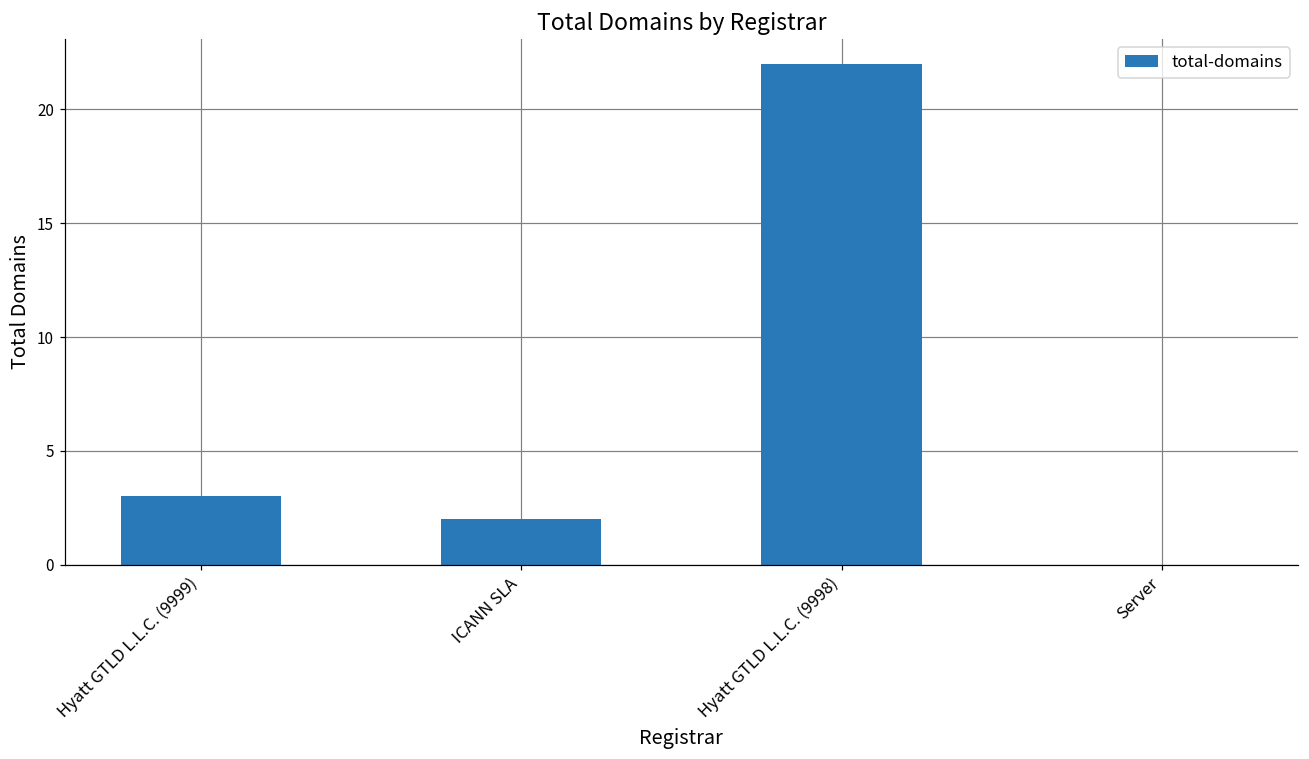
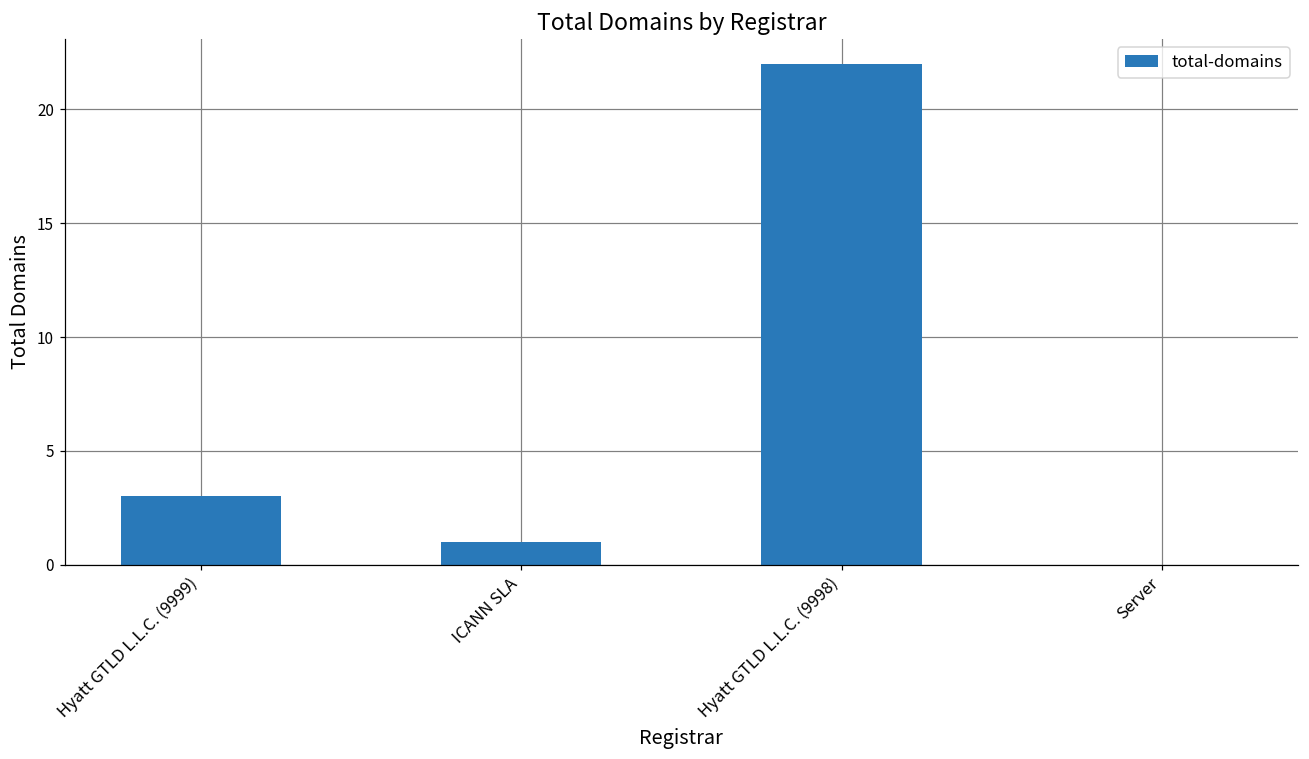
ICANN SLA: 2 -> 1
